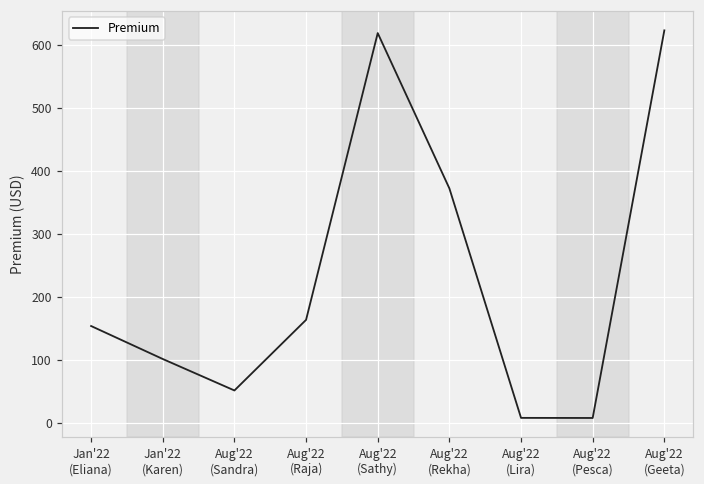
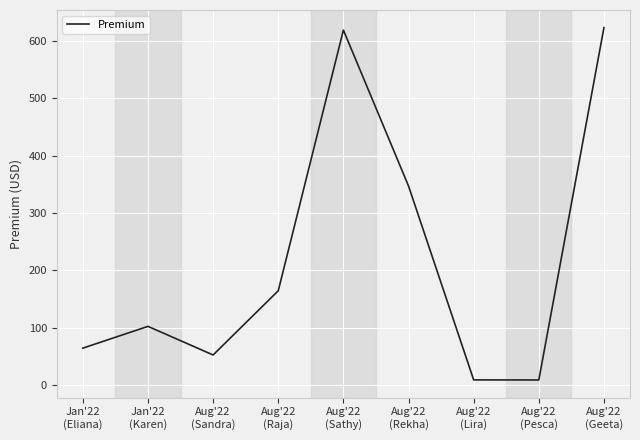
Jan'22 (Eliana): 150 -> 60
Aug'22 (Rekha): 370 -> 350
